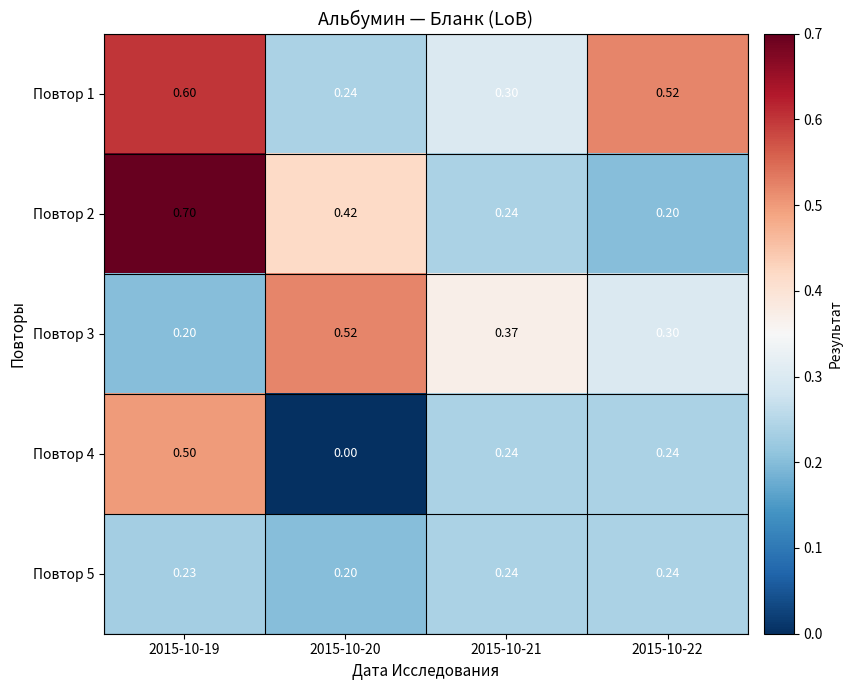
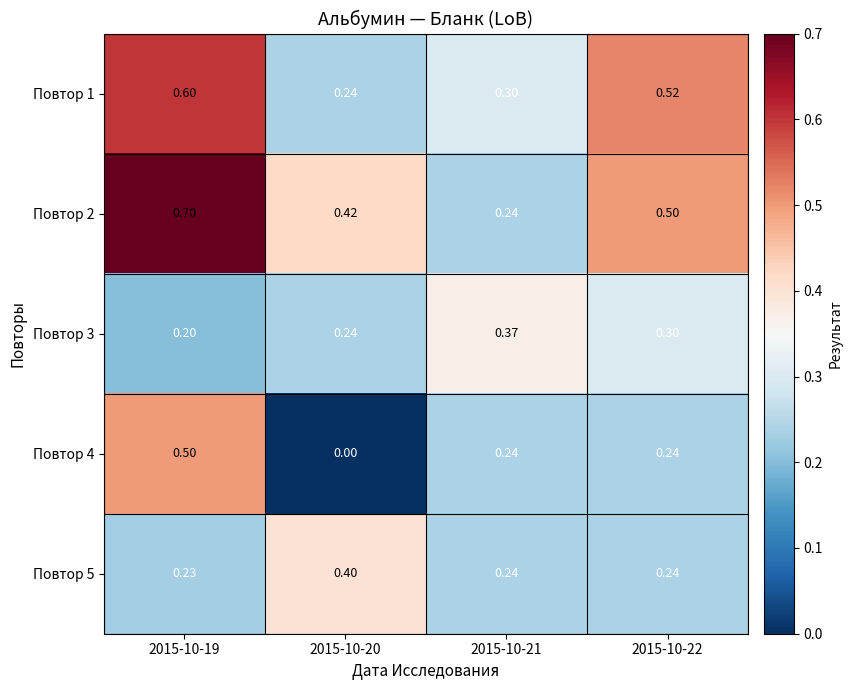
Повтор 2, 2015-10-22: 0.20 -> 0.50
Повтор 3, 2015-10-20: 0.52 -> 0.24
Повтор 5, 2015-10-20: 0.20 -> 0.40
